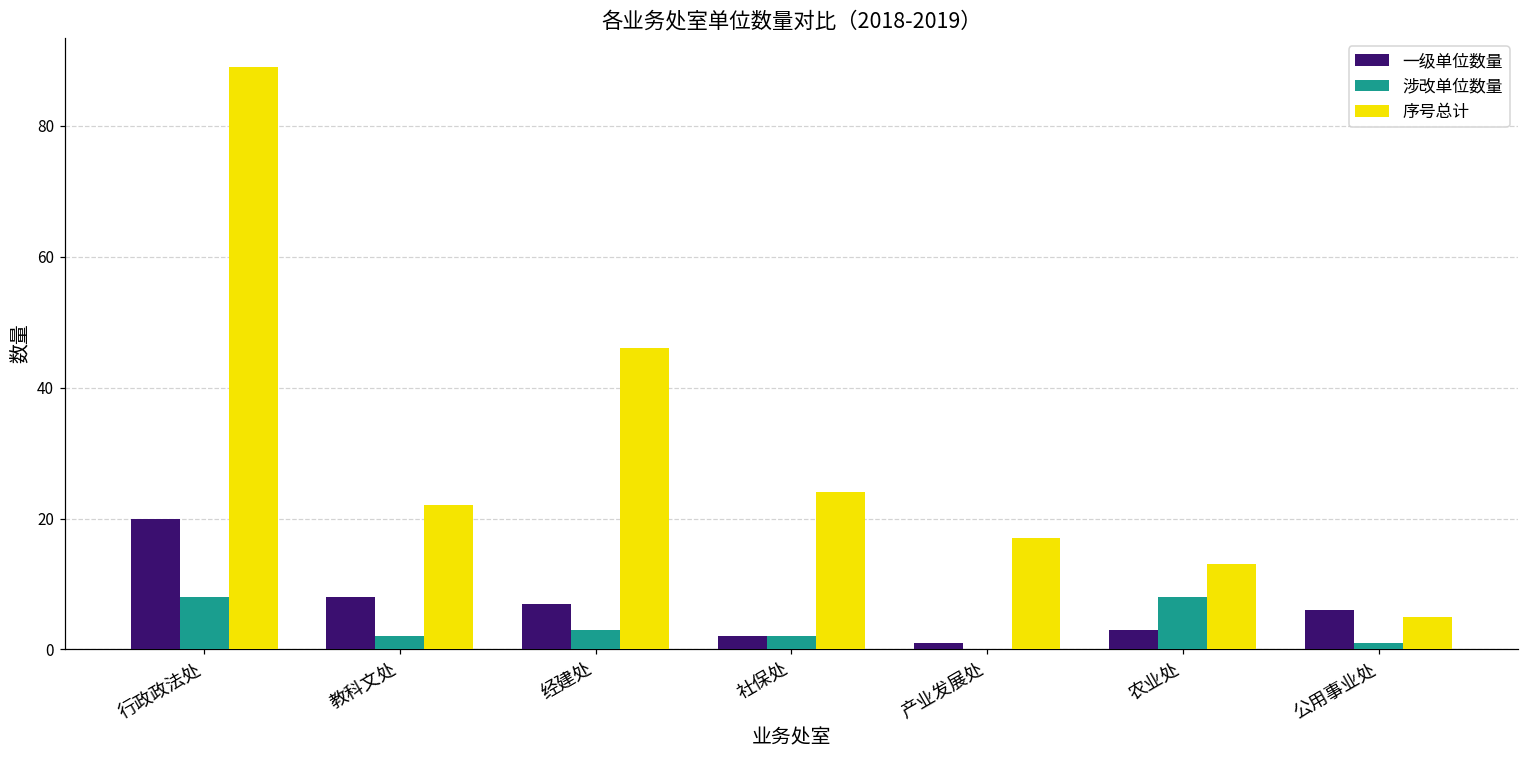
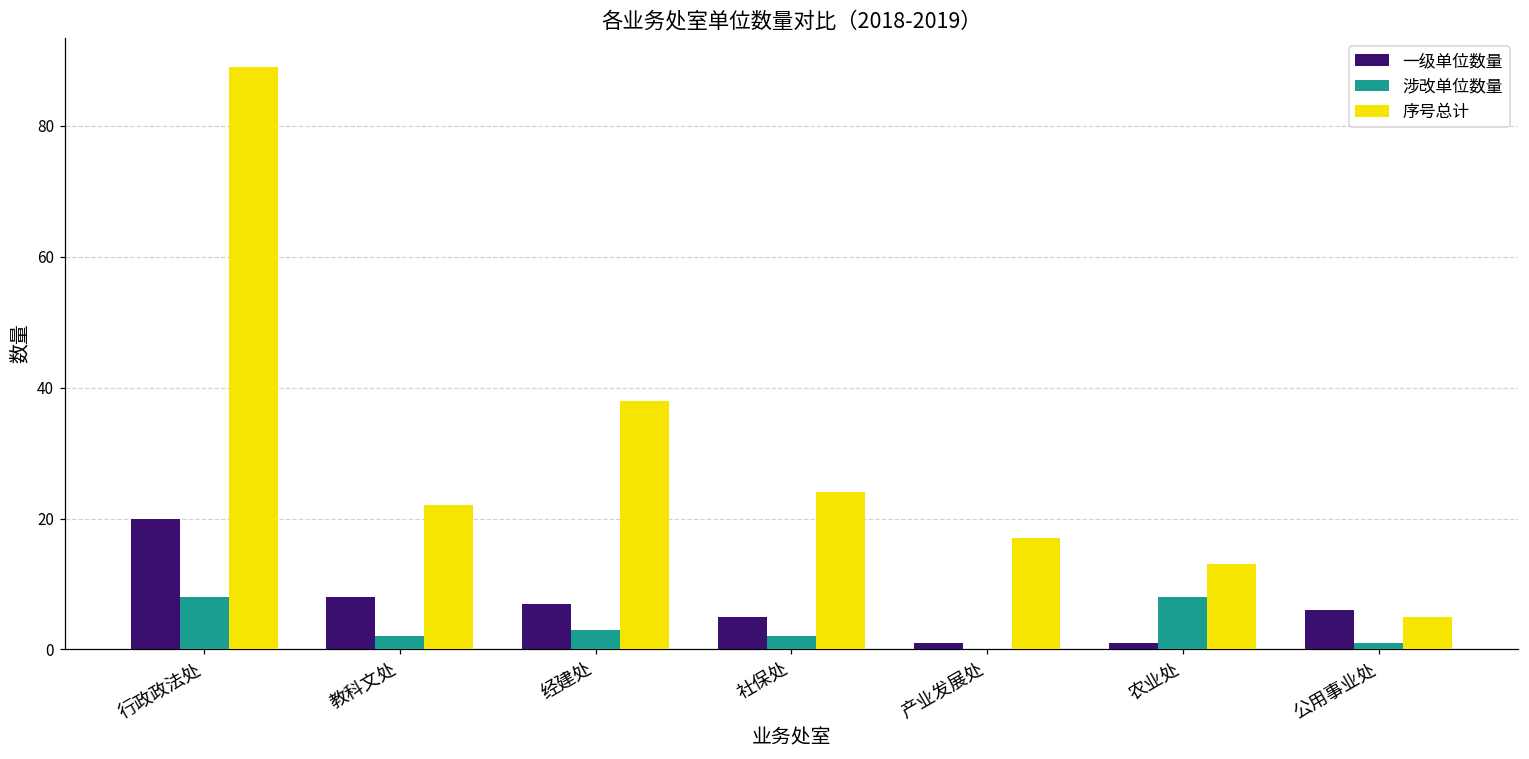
序号总计, 经建处: 46 -> 38
一级单位数量, 社保处: 2 -> 5
一级单位数量, 农业处: 3 -> 1
